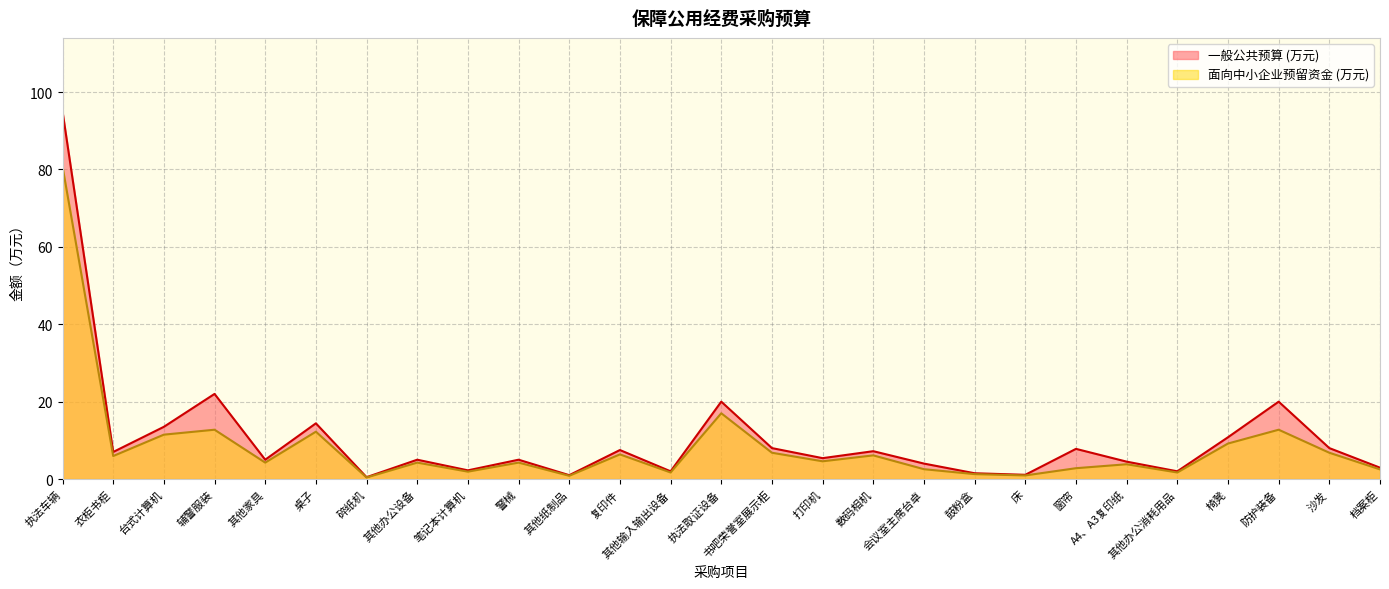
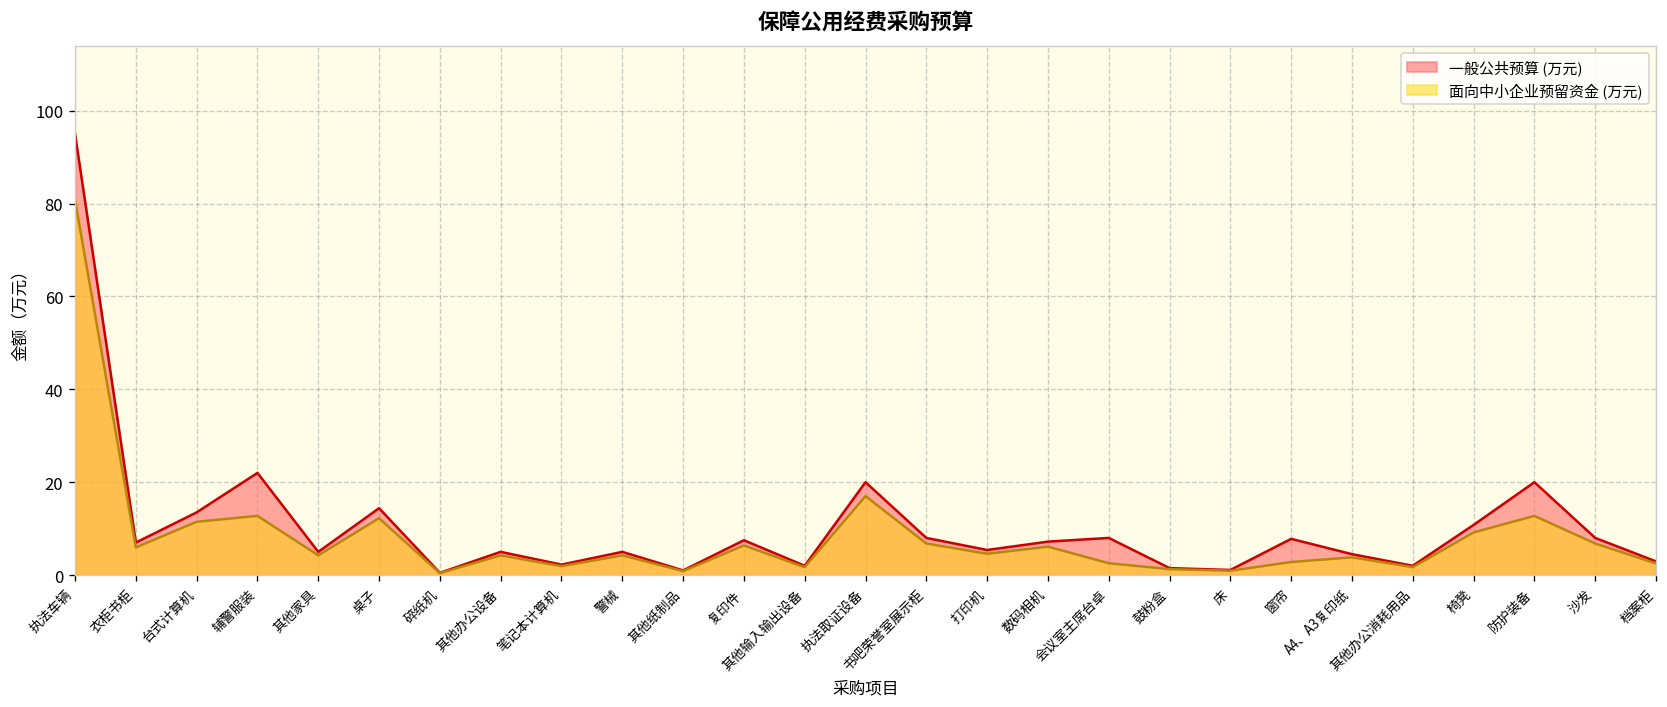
一般公共预算 (万元), 会议室主席台卓: 4 -> 8
